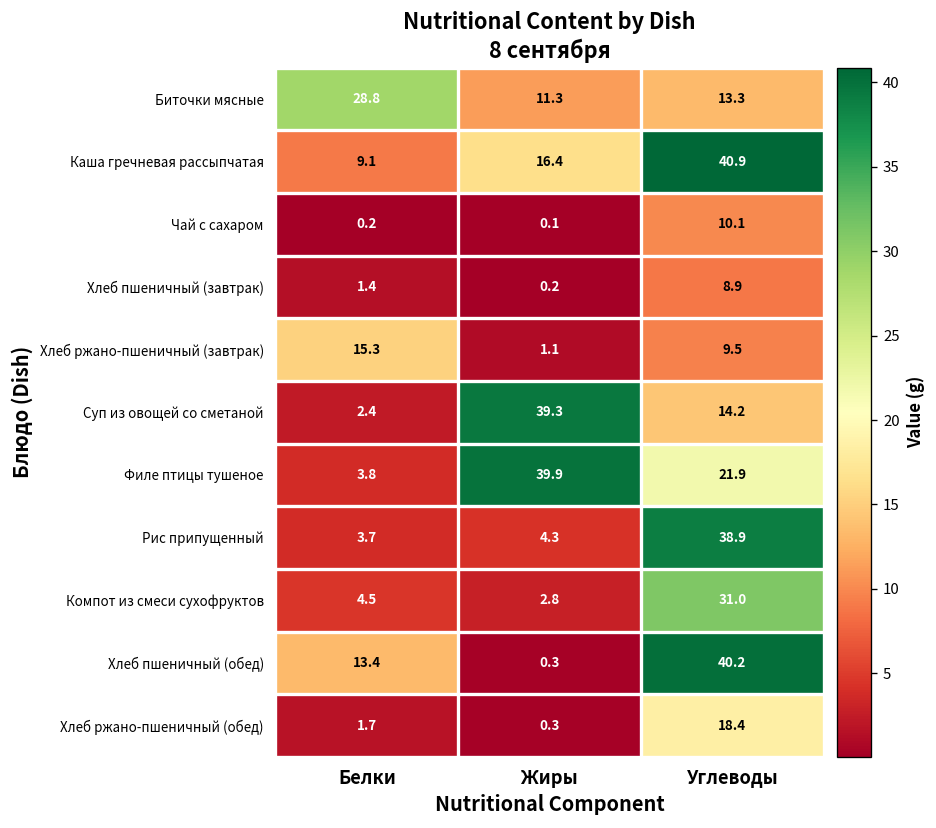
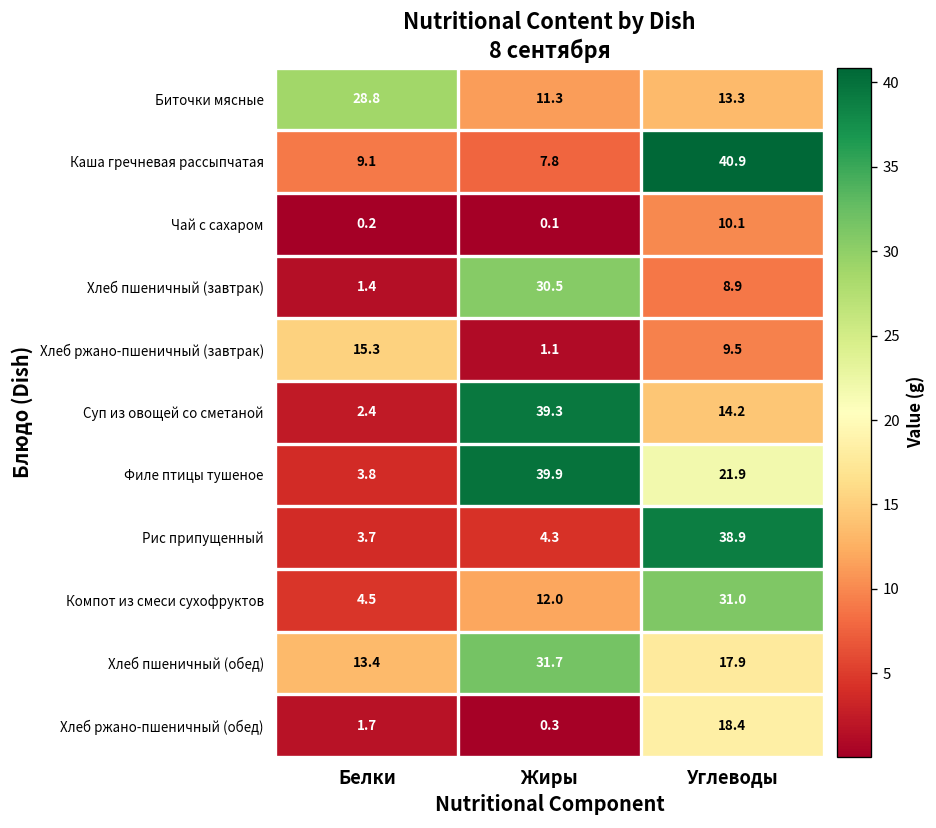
Каша гречневая рассыпчатая, Жиры: 16.4 -> 7.8
Хлеб пшеничный (завтрак), Жиры: 0.2 -> 30.5
Компот из смеси сухофруктов, Жиры: 2.8 -> 12.0
Хлеб пшеничный (обед), Жиры: 0.3 -> 31.7
Хлеб пшеничный (обед), Углеводы: 40.2 -> 17.9
